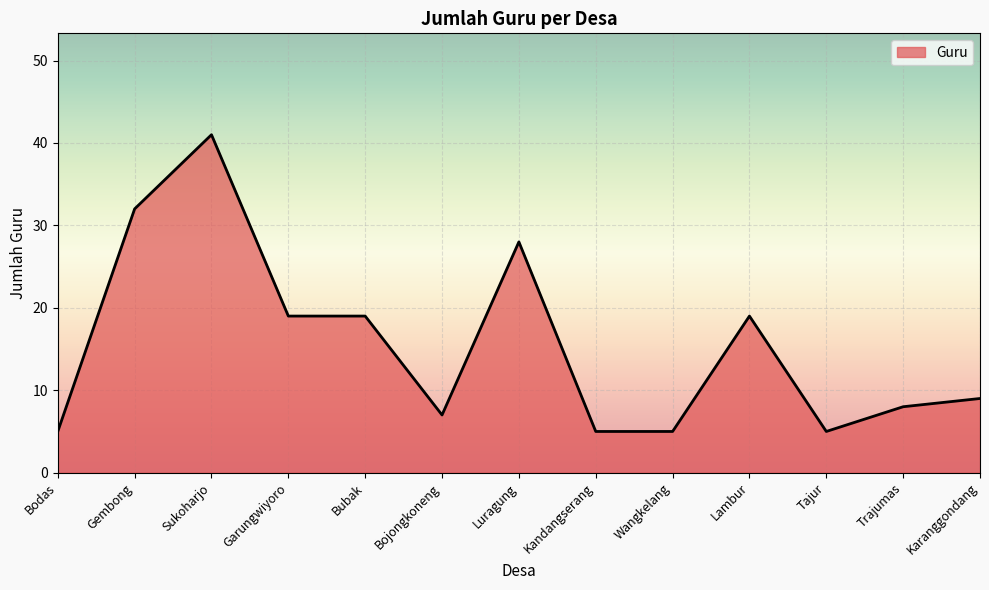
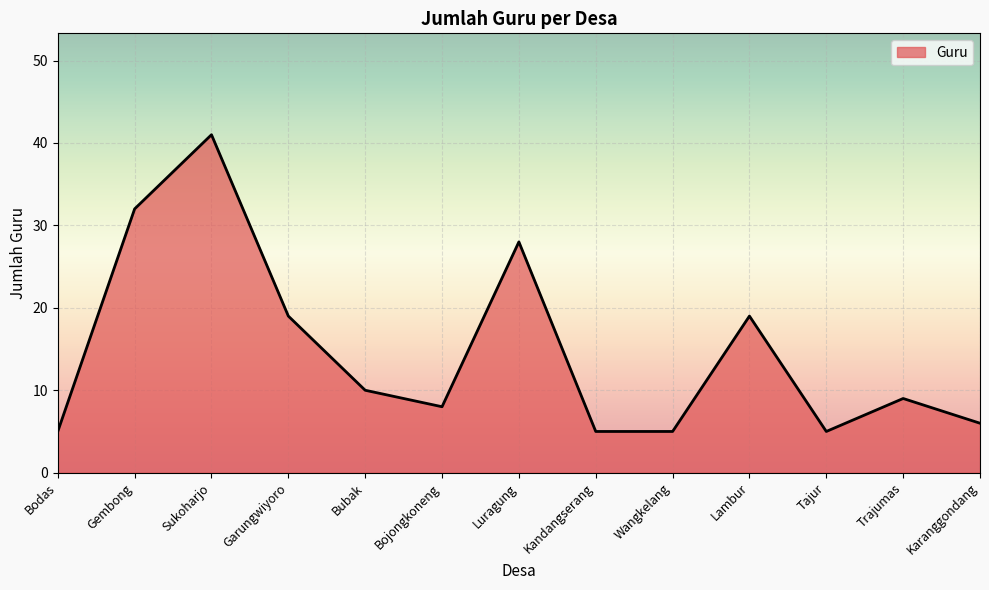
Bubak: 19 -> 10
Bojongkoneng: 7 -> 8
Trajumas: 8 -> 9
Karanggondang: 9 -> 6
